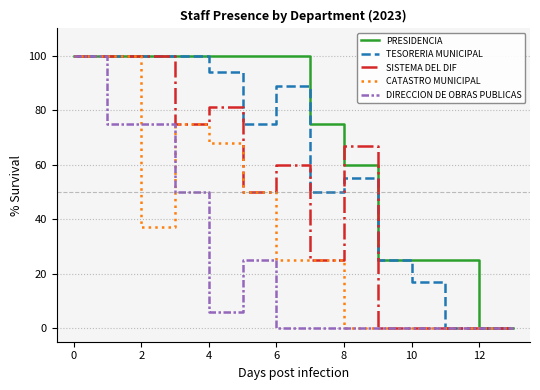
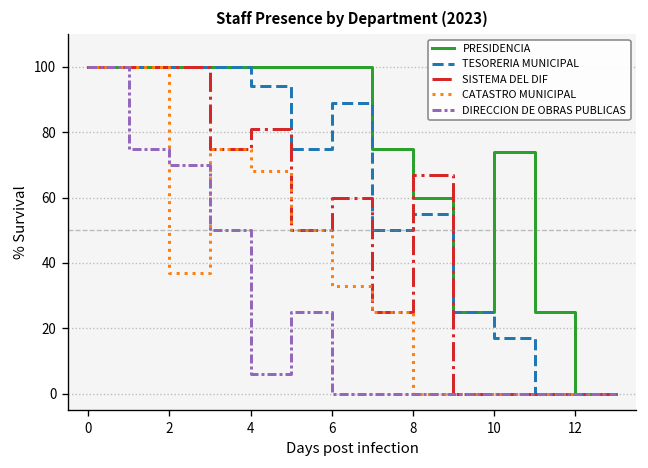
DIRECCION DE OBRAS PUBLICAS, 2: 75 -> 70
CATASTRO MUNICIPAL, 6: 25 -> 33
PRESIDENCIA, 10: 25 -> 74
